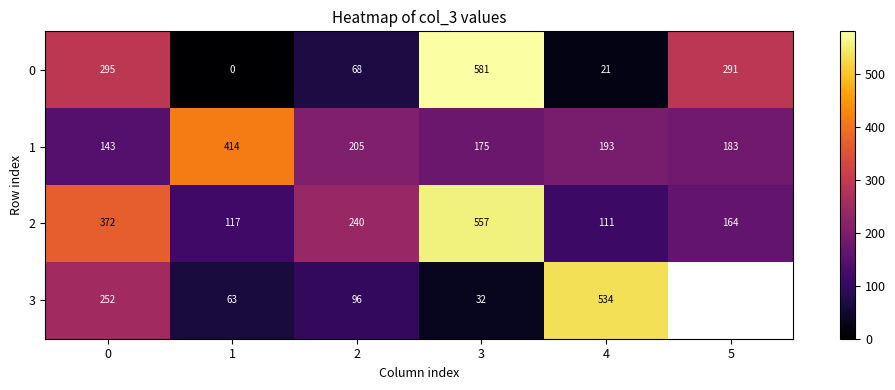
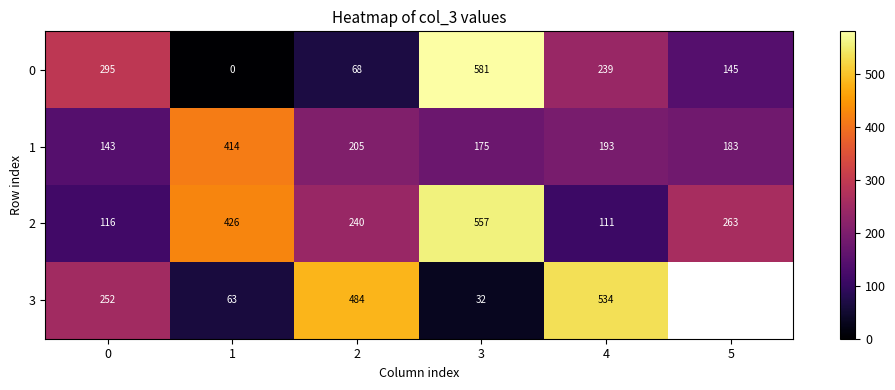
0, 4: 21 -> 239
0, 5: 291 -> 145
2, 0: 372 -> 116
2, 1: 117 -> 426
2, 5: 164 -> 263
3, 2: 96 -> 484
